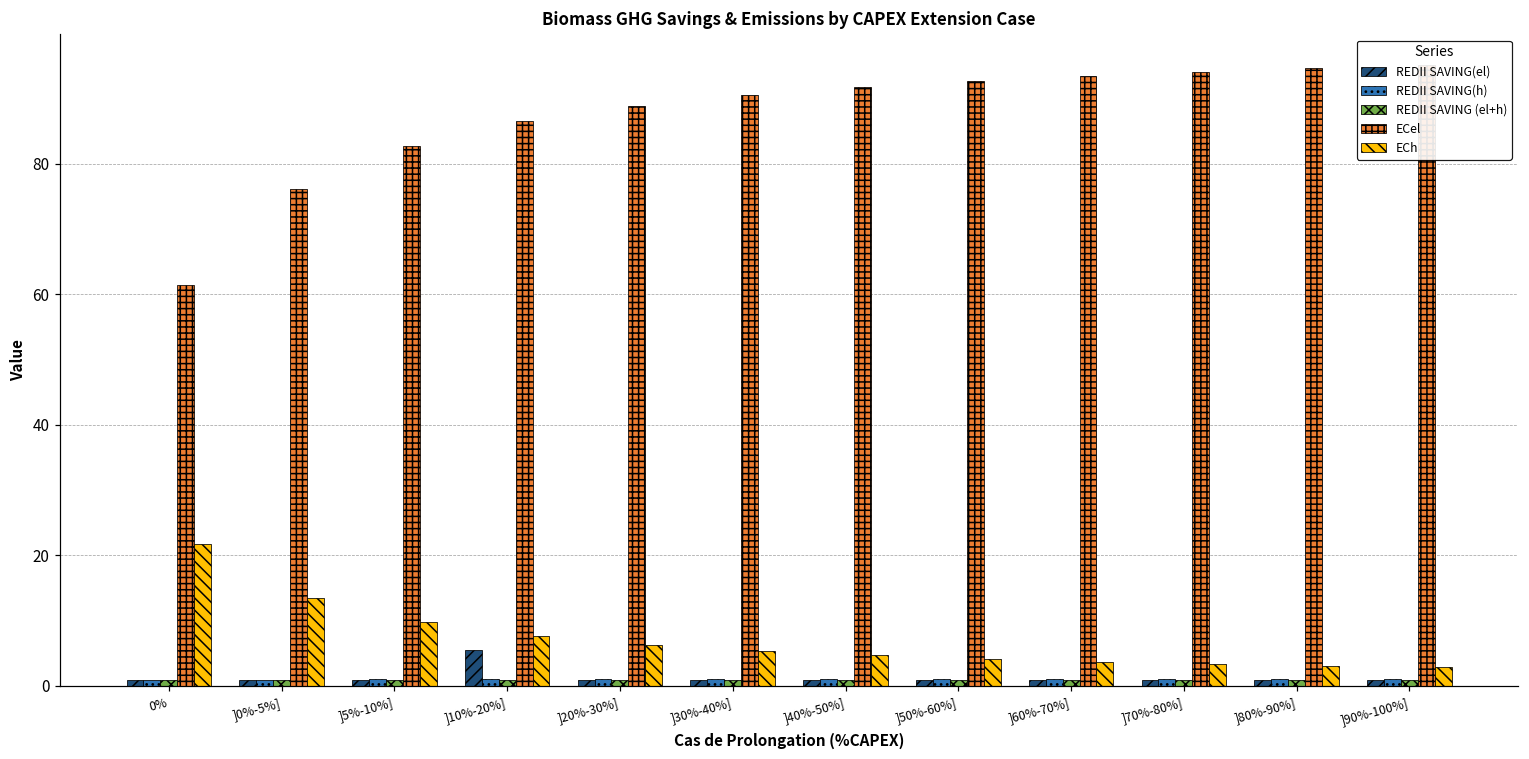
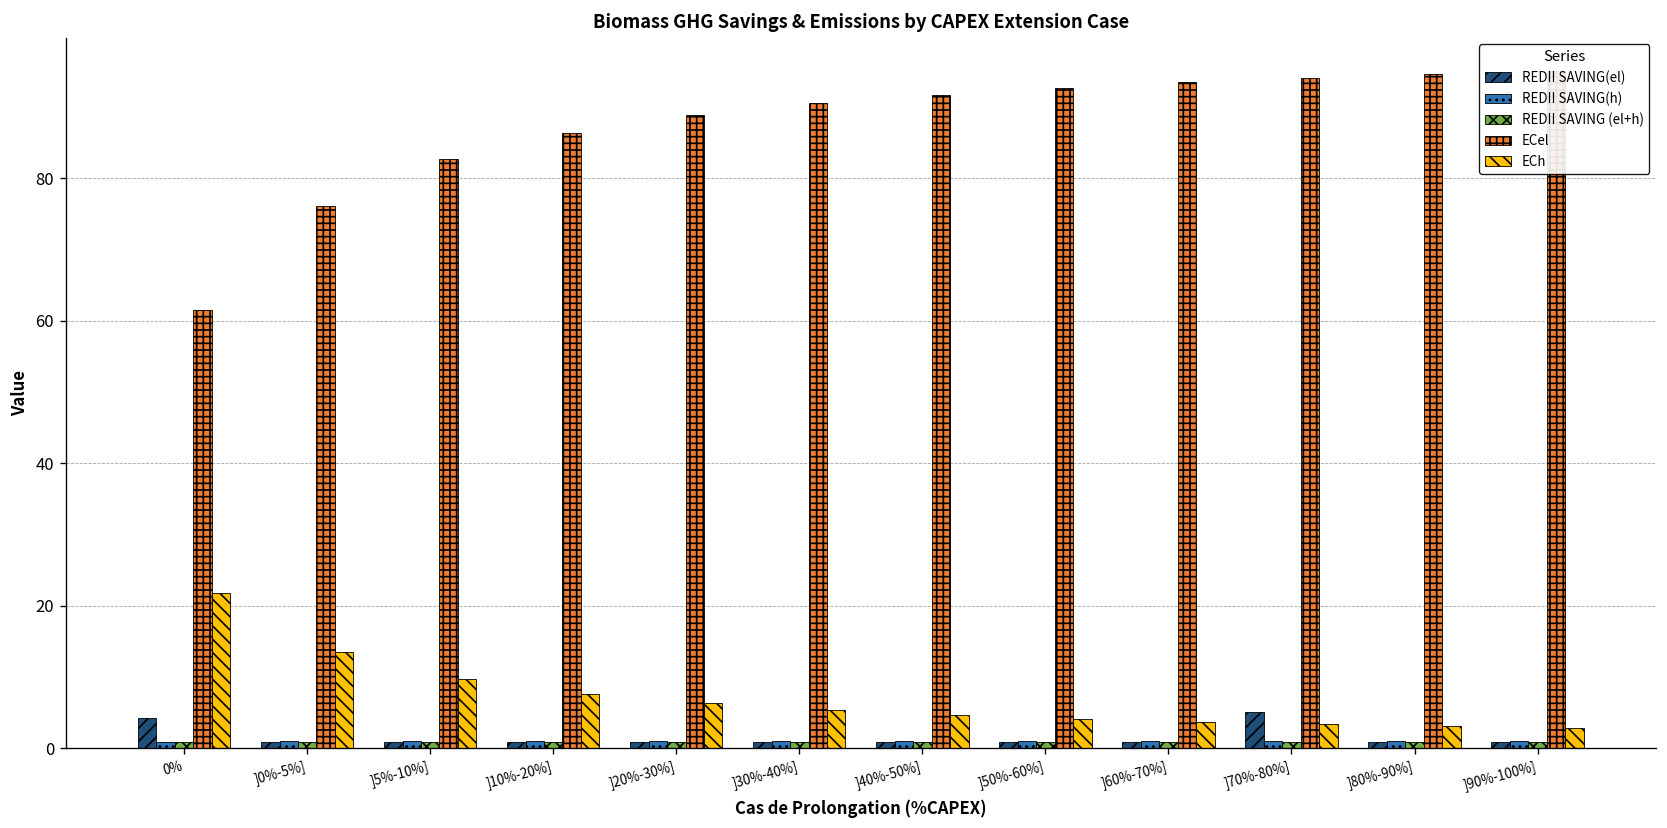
REDII SAVING(el), 0%: 1 -> 4
REDII SAVING(el), ]10%-20%]: 5 -> 1
REDII SAVING(el), ]70%-80%]: 1 -> 5
